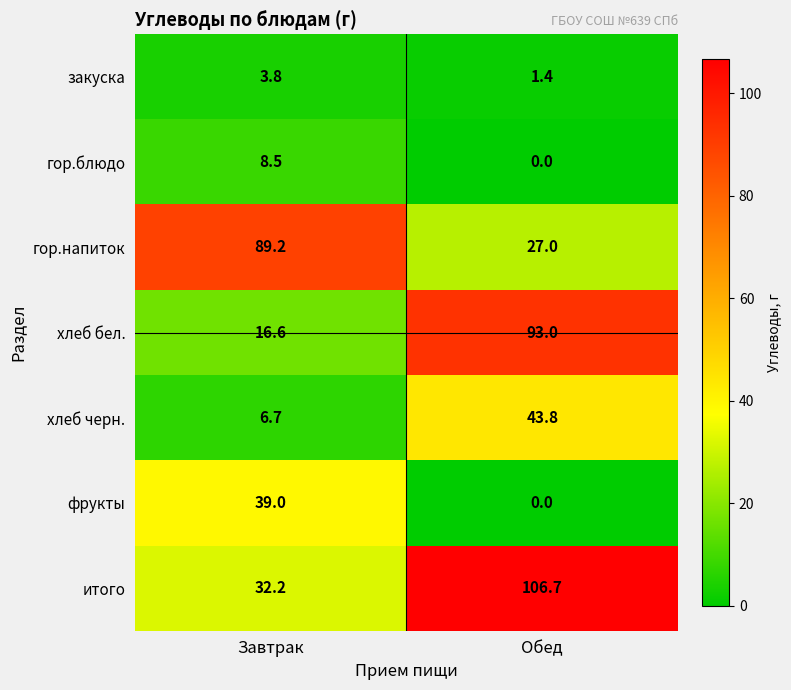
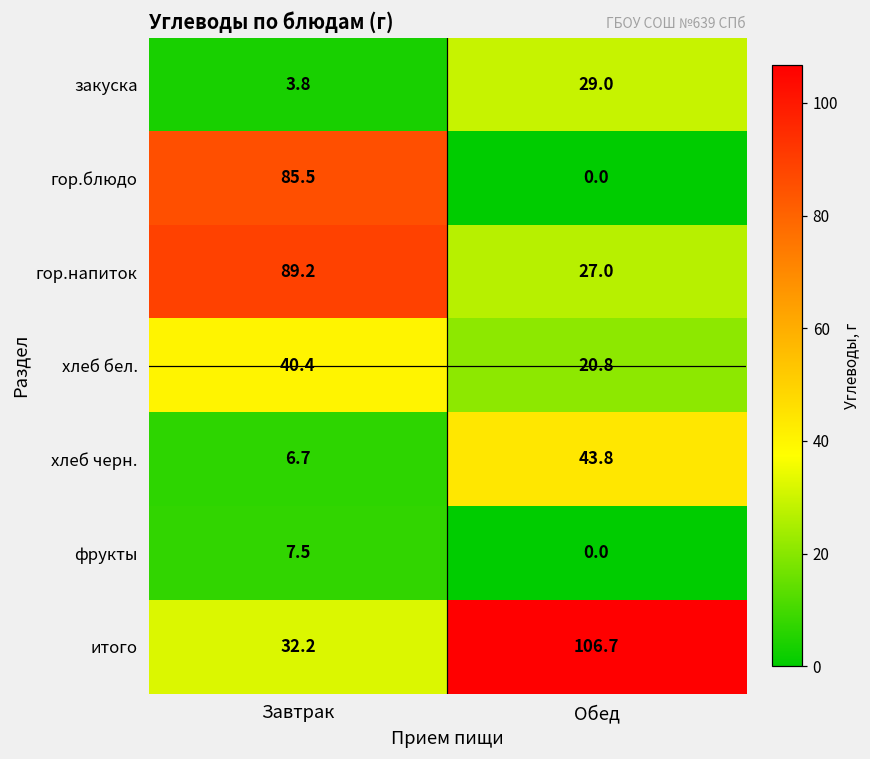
закуска, Обед: 1.4 -> 29.0
гор.блюдо, Завтрак: 8.5 -> 85.5
хлеб бел., Завтрак: 16.6 -> 40.4
хлеб бел., Обед: 93.0 -> 20.8
фрукты, Завтрак: 39.0 -> 7.5
